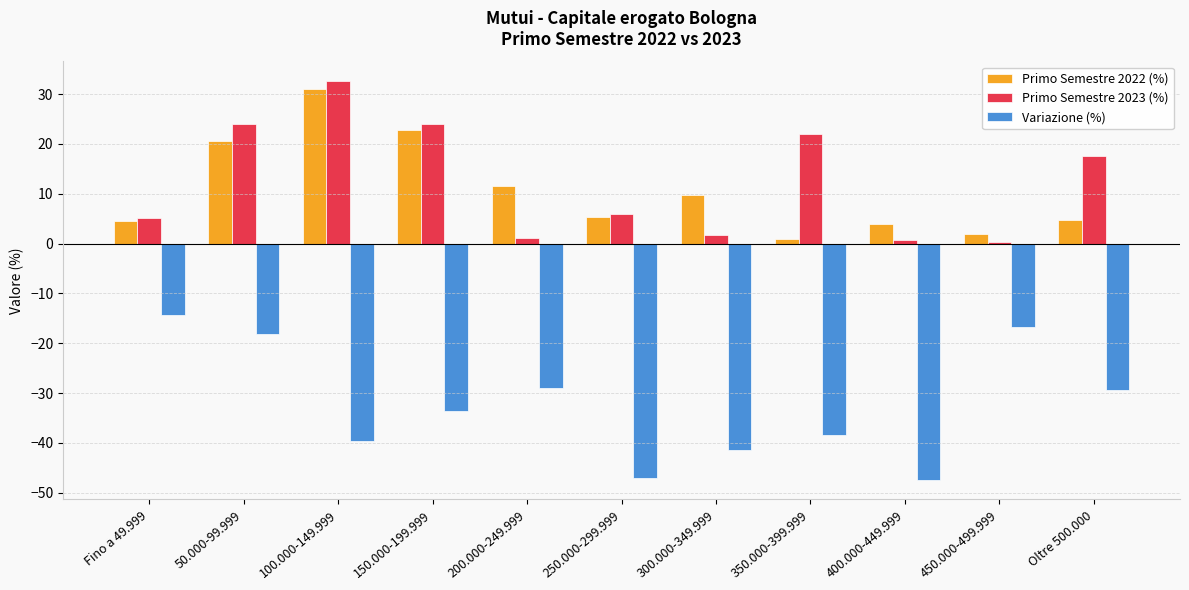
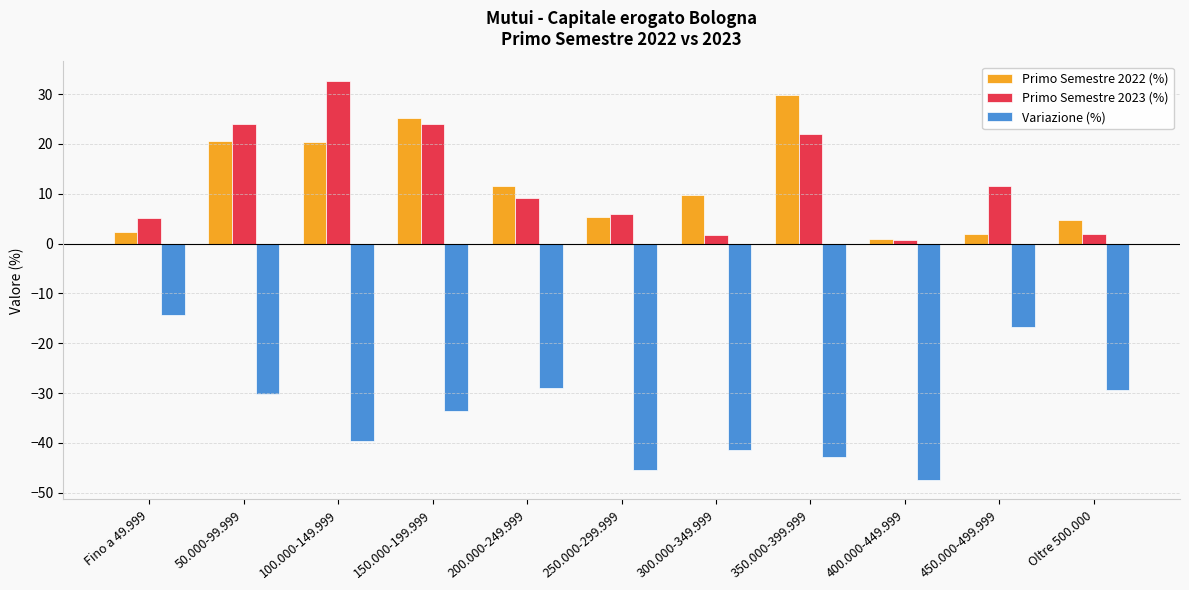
Primo Semestre 2022 (%), Fino a 49.999: 5 -> 2
Variazione (%), 50.000-99.999: -18 -> -30
Primo Semestre 2022 (%), 100.000-149.999: 31 -> 20
Primo Semestre 2022 (%), 150.000-199.999: 23 -> 25
Primo Semestre 2023 (%), 200.000-249.999: 1 -> 9
Variazione (%), 250.000-299.999: -47 -> -45
Primo Semestre 2022 (%), 350.000-399.999: 1 -> 30
Variazione (%), 350.000-399.999: -38 -> -43
Primo Semestre 2022 (%), 400.000-449.999: 4 -> 1
Primo Semestre 2023 (%), 450.000-499.999: 0 -> 12
Primo Semestre 2023 (%), Oltre 500.000: 18 -> 2
